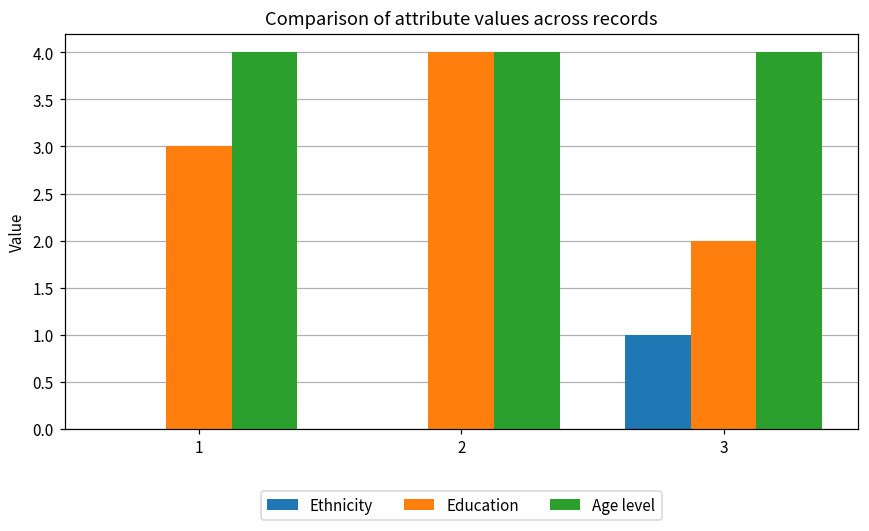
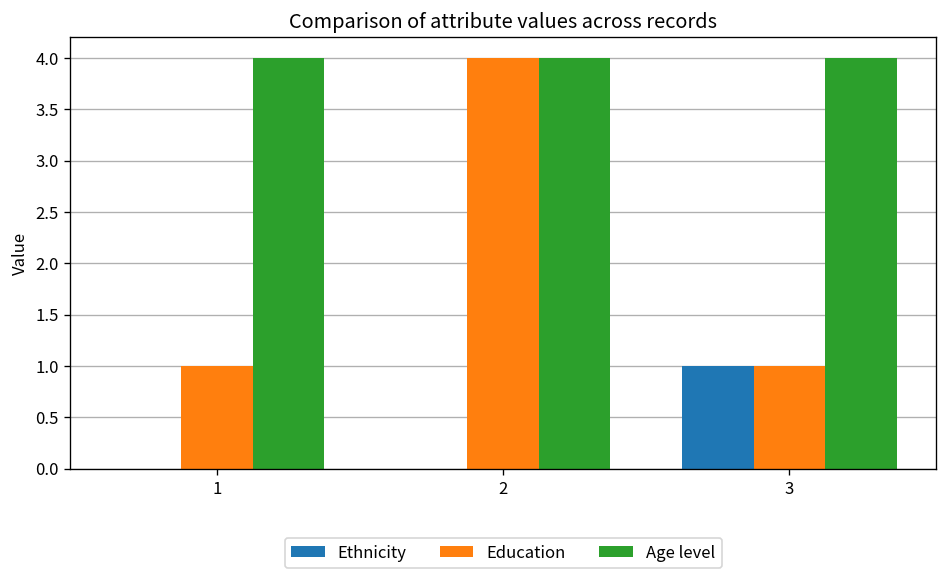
Education, 1: 3 -> 1
Education, 3: 2 -> 1
